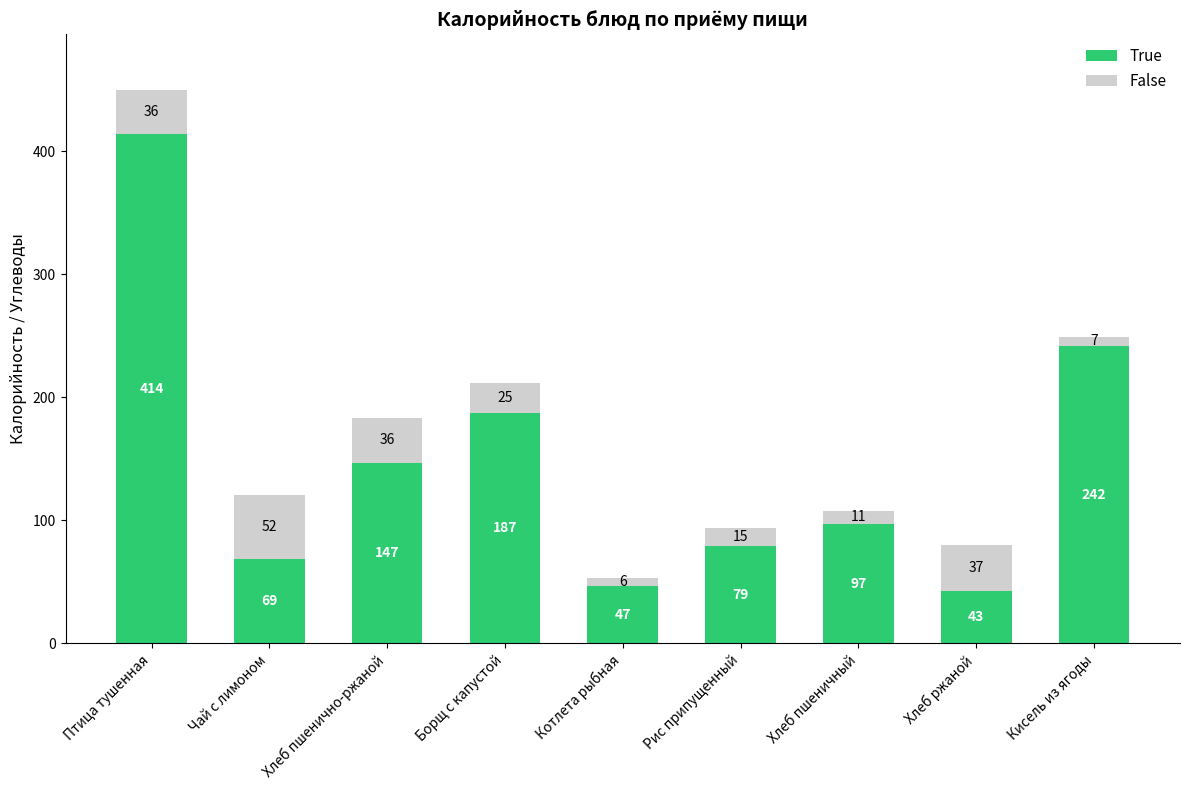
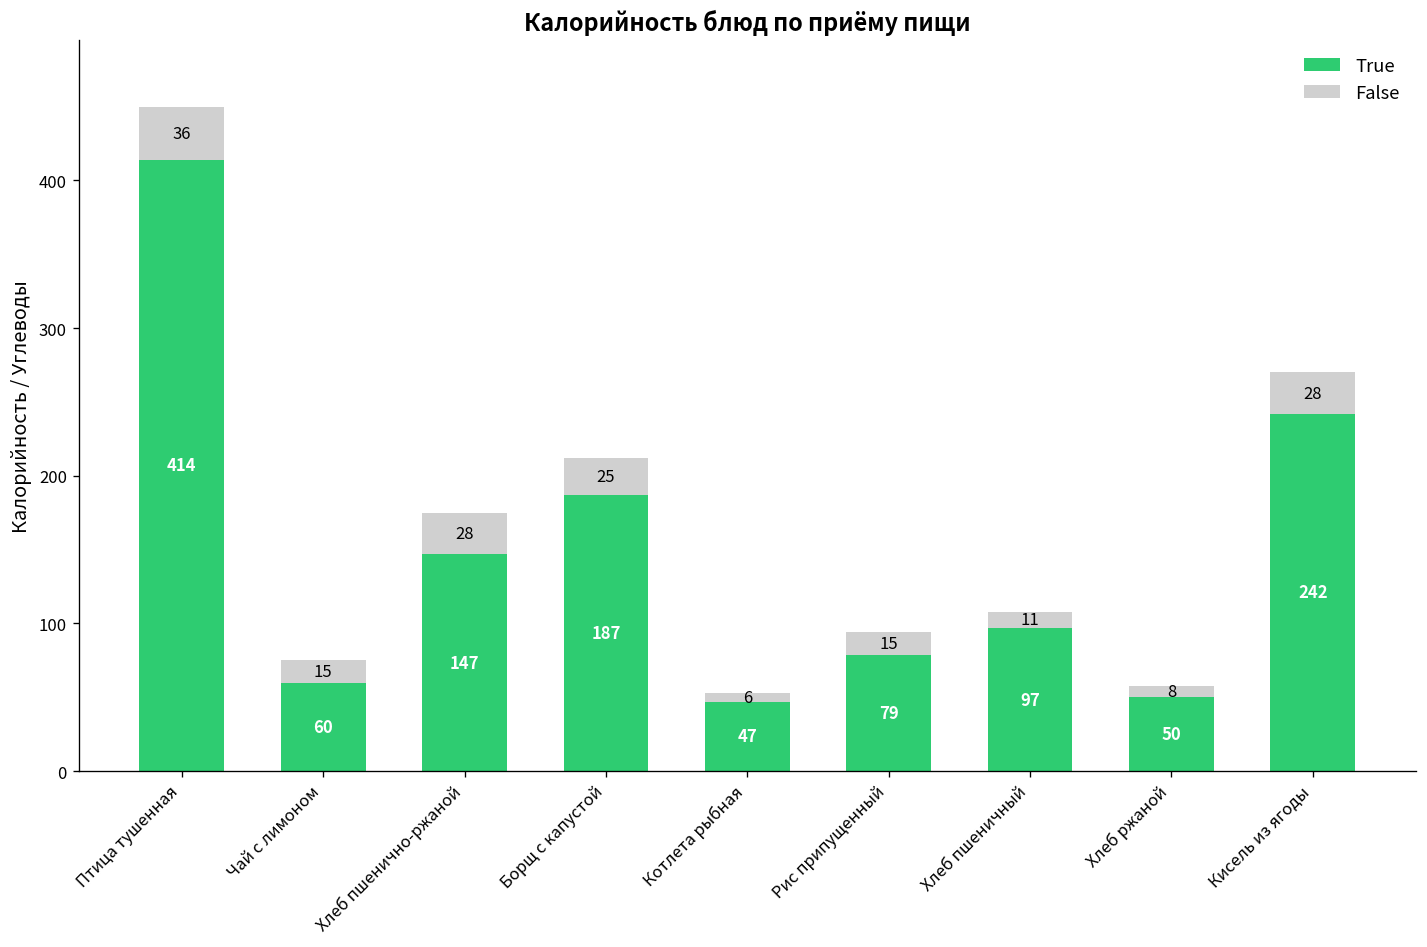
True, Чай с лимоном: 69 -> 60
False, Чай с лимоном: 52 -> 15
False, Хлеб пшенично-ржаной: 36 -> 28
True, Хлеб ржаной: 43 -> 50
False, Хлеб ржаной: 37 -> 8
False, Кисель из ягоды: 7 -> 28
